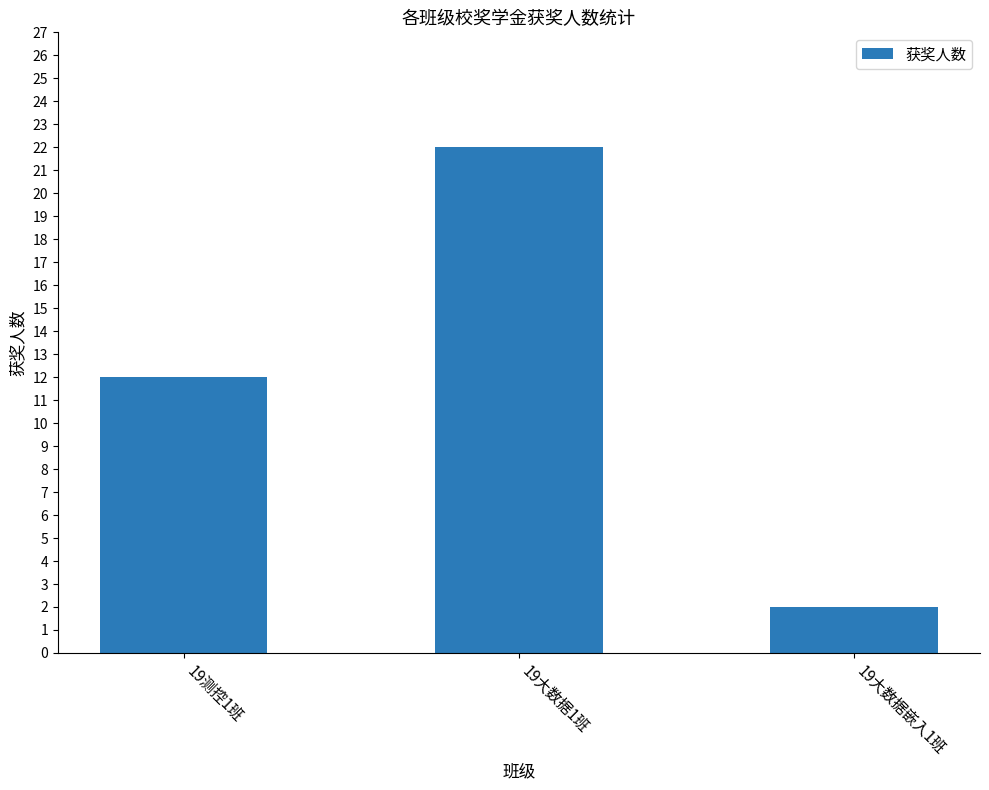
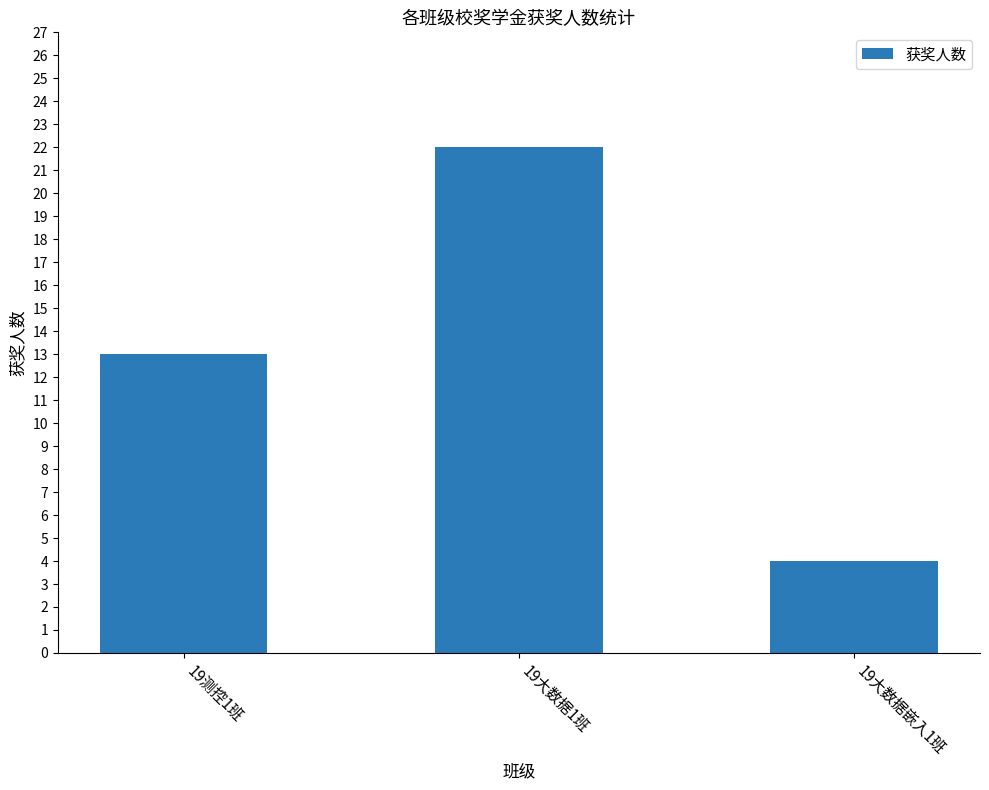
19测控1班: 12 -> 13
19大数据嵌入1班: 2 -> 4
